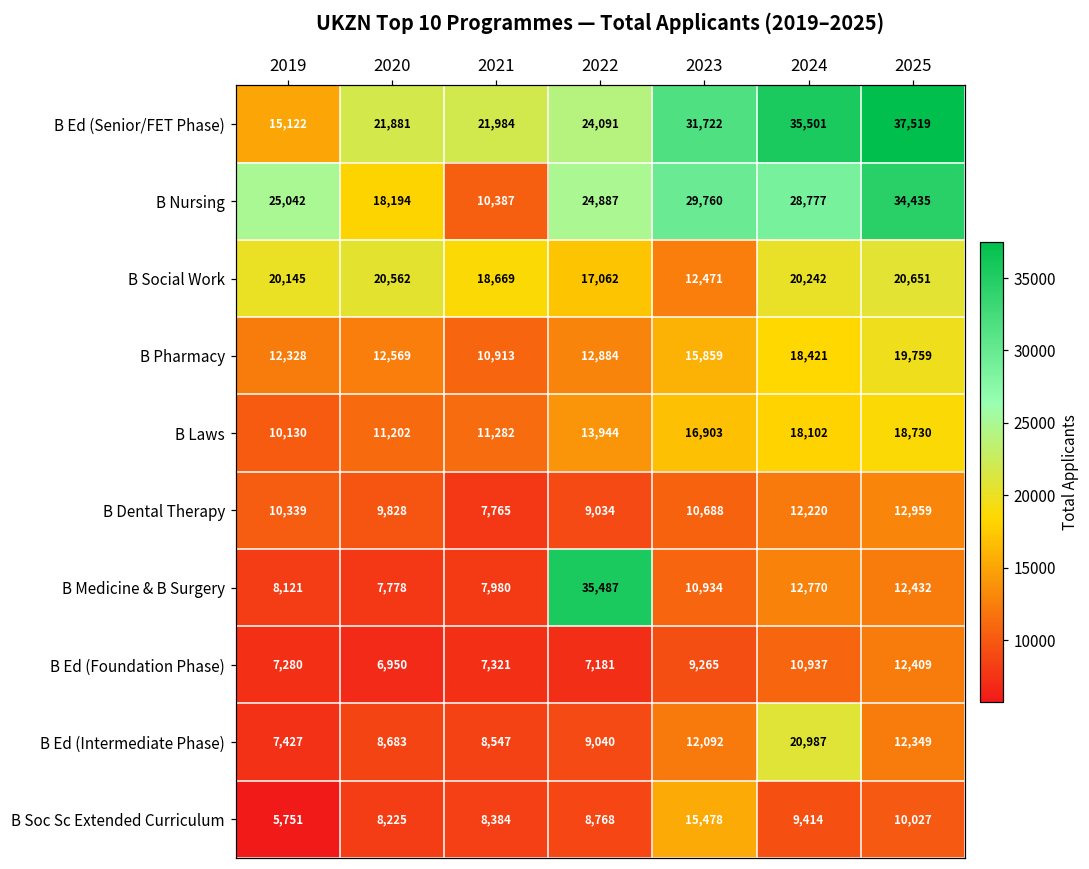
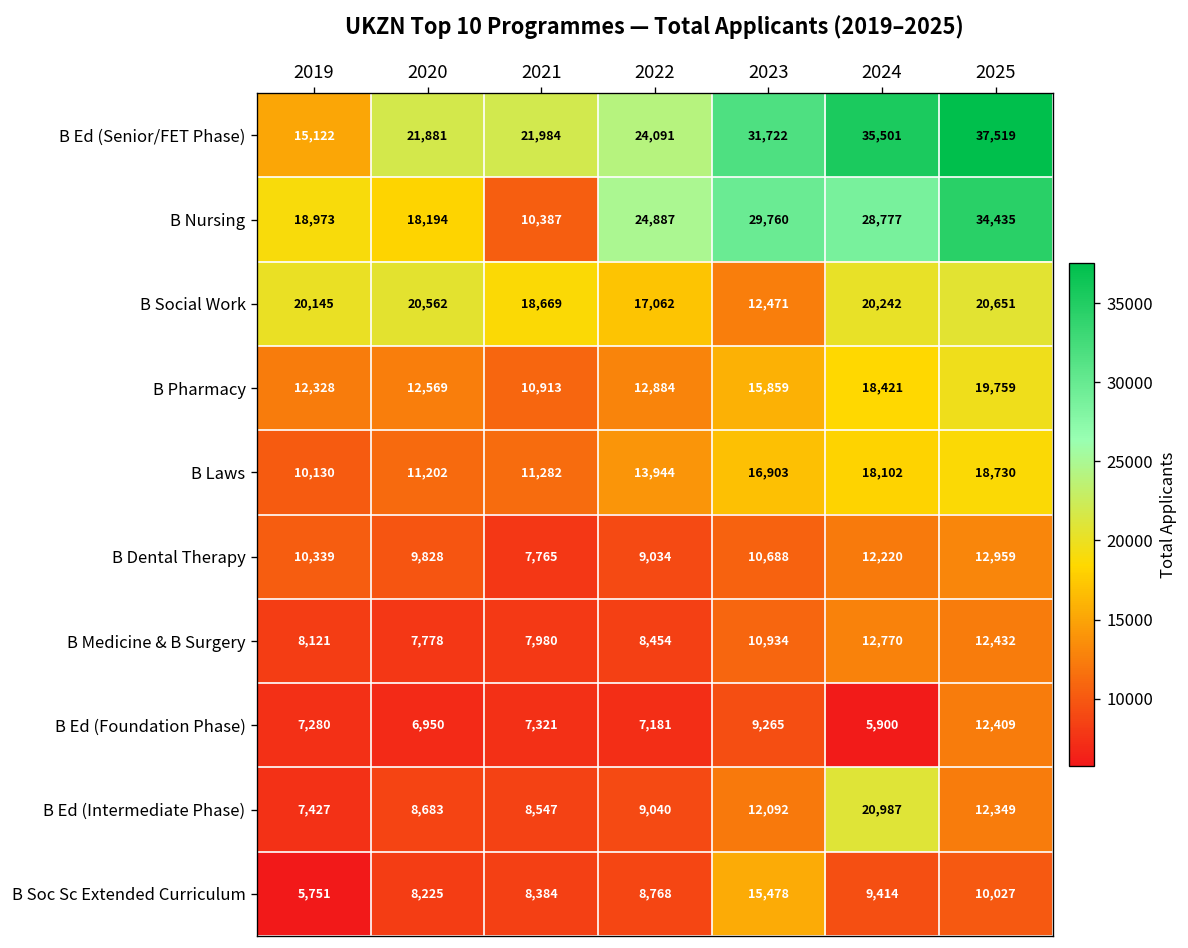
B Nursing, 2019: 25,042 -> 18,973
B Medicine & B Surgery, 2022: 35,487 -> 8,454
B Ed (Foundation Phase), 2024: 10,937 -> 5,900
